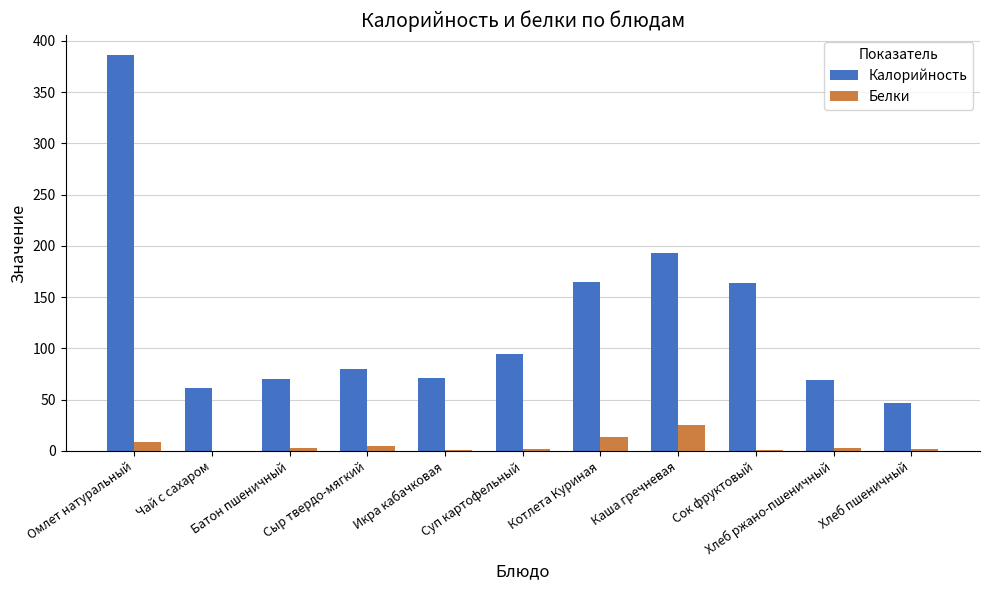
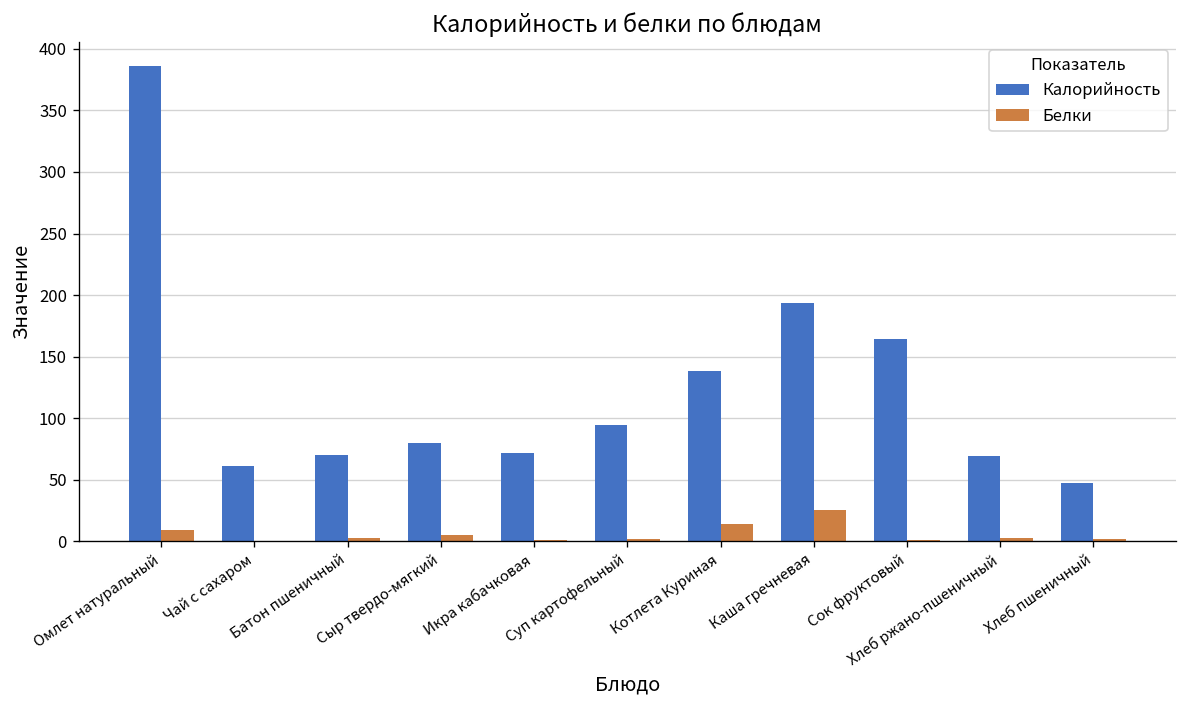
Калорийность, Котлета Куриная: 165 -> 138
